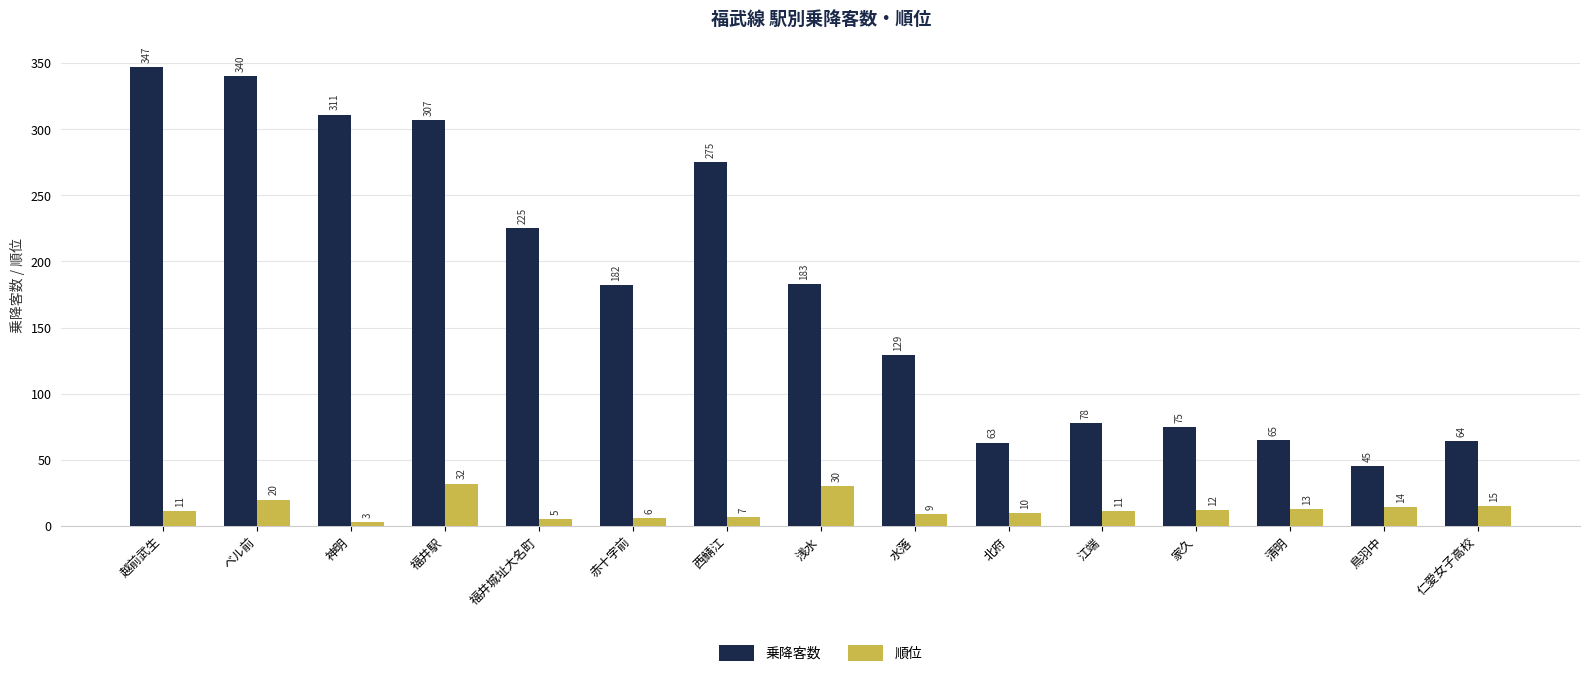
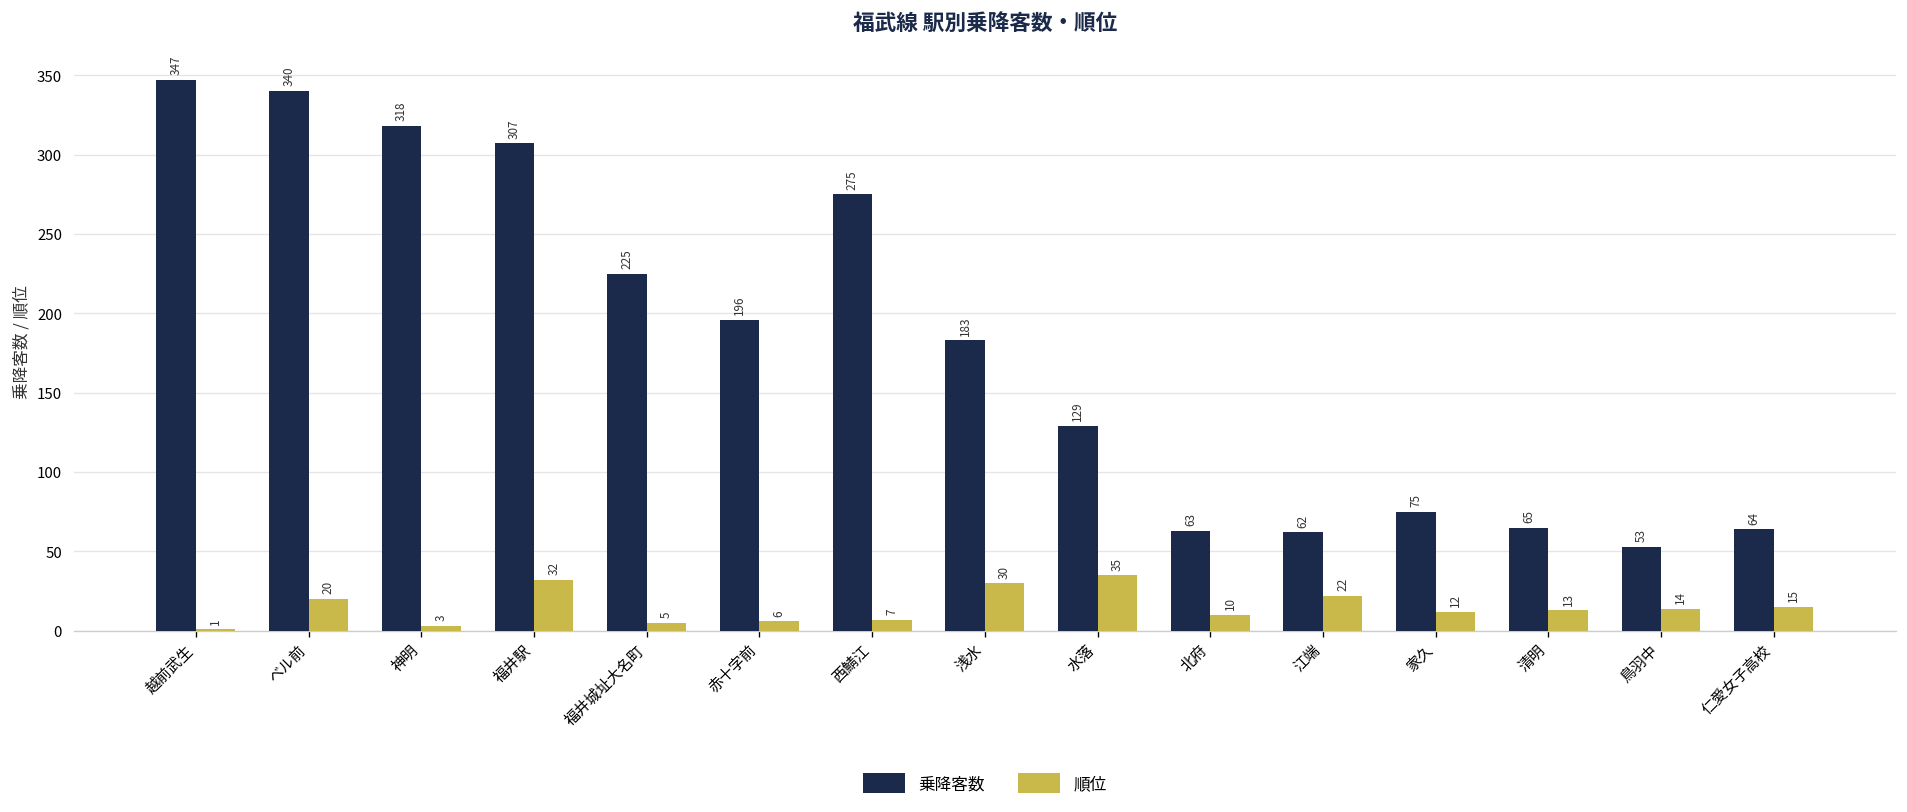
順位, 越前武生: 11 -> 1
乗降客数, 神明: 311 -> 318
乗降客数, 赤十字前: 182 -> 196
順位, 水落: 9 -> 35
乗降客数, 江端: 78 -> 62
順位, 江端: 11 -> 22
乗降客数, 鳥羽中: 45 -> 53
